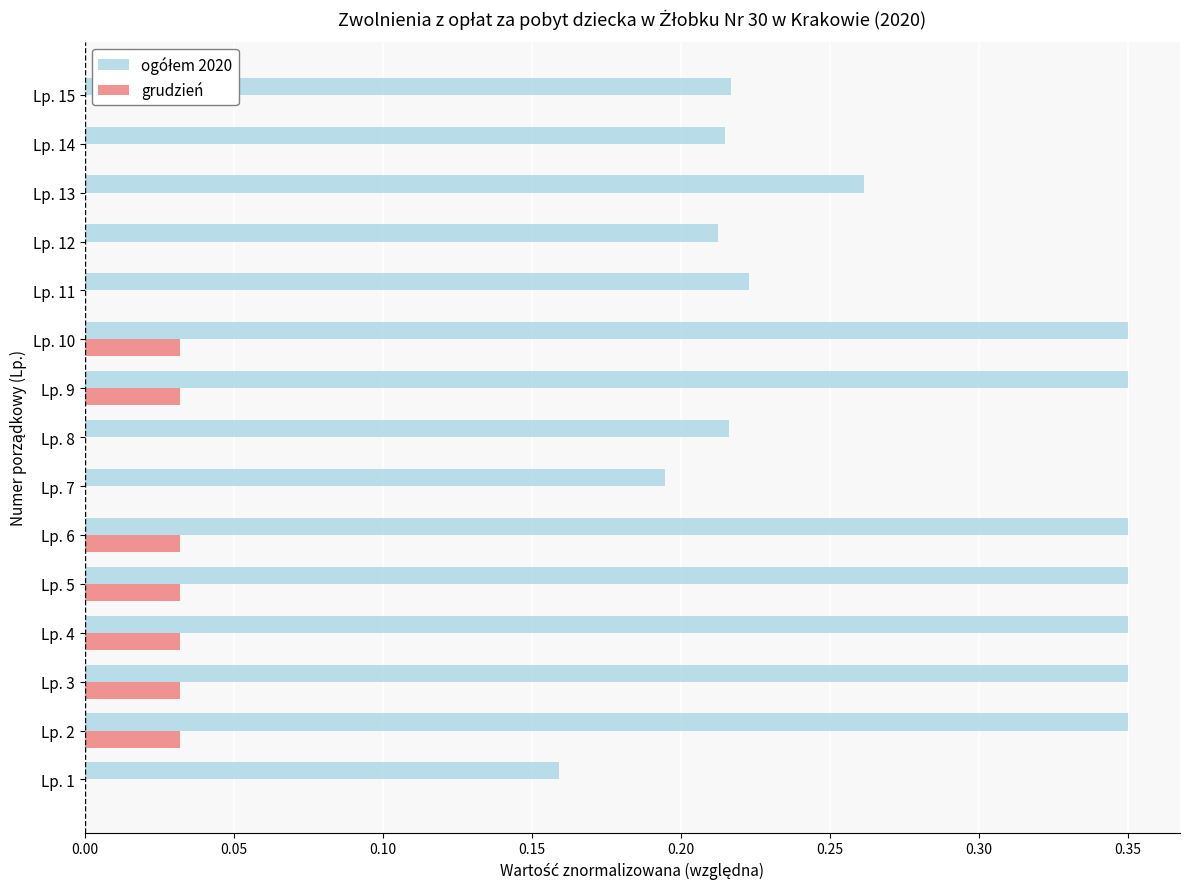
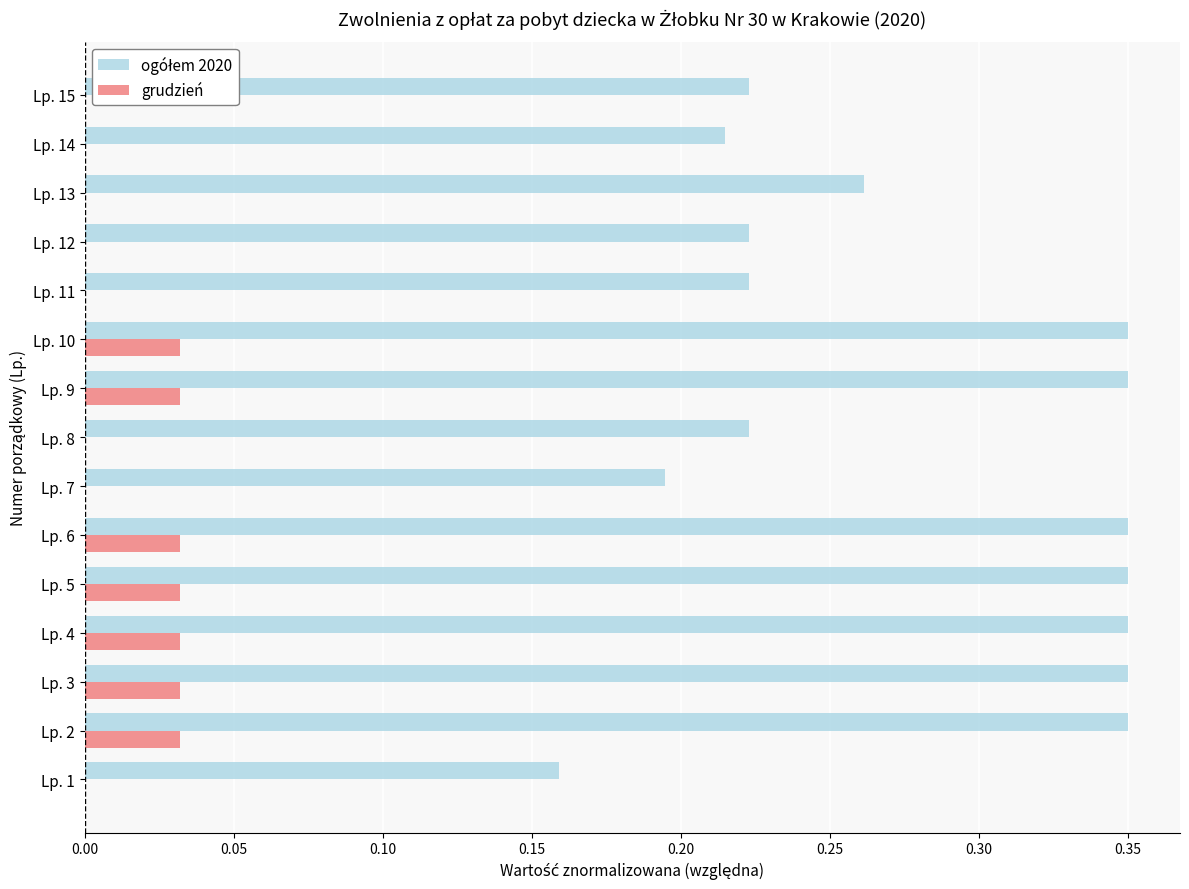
ogółem 2020, Lp. 15: 0.217 -> 0.223
ogółem 2020, Lp. 12: 0.212 -> 0.223
ogółem 2020, Lp. 8: 0.216 -> 0.223
